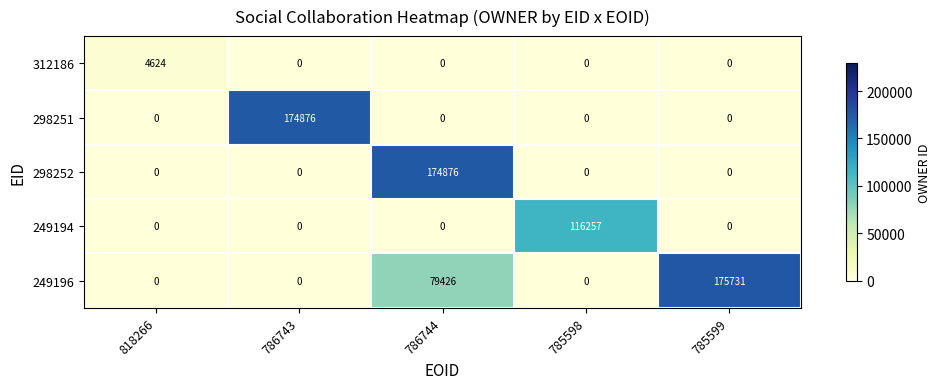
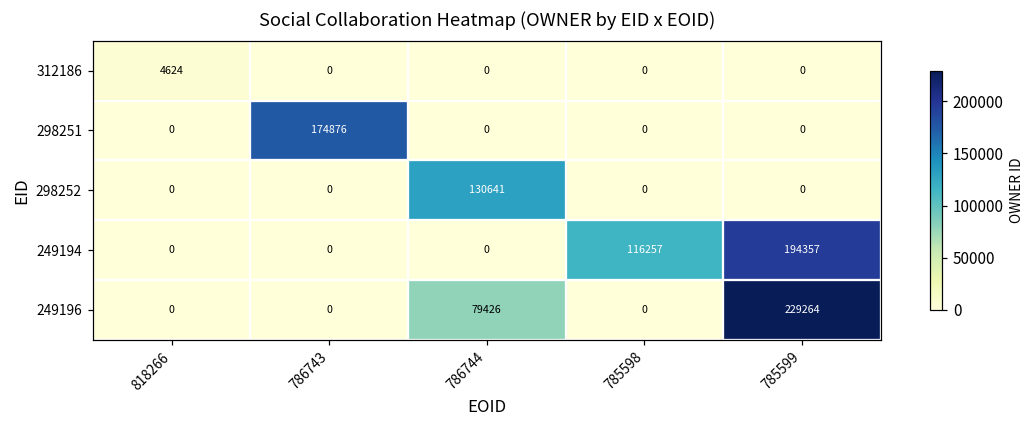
298252, 786744: 174876 -> 130641
249194, 785599: 0 -> 194357
249196, 785599: 175731 -> 229264
